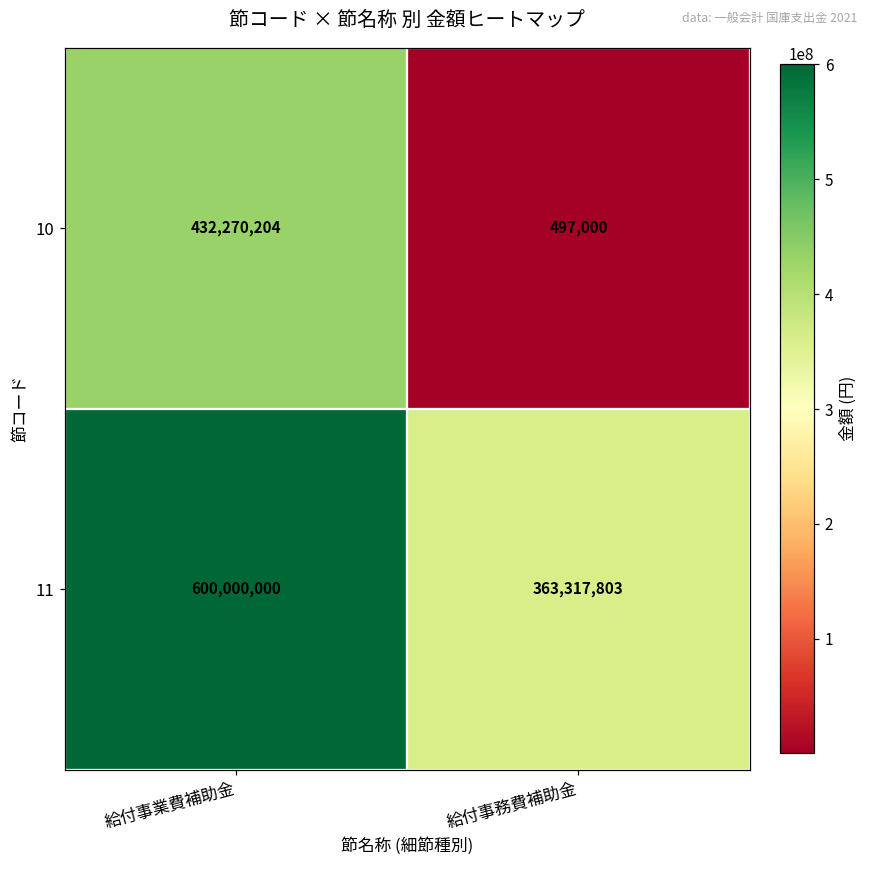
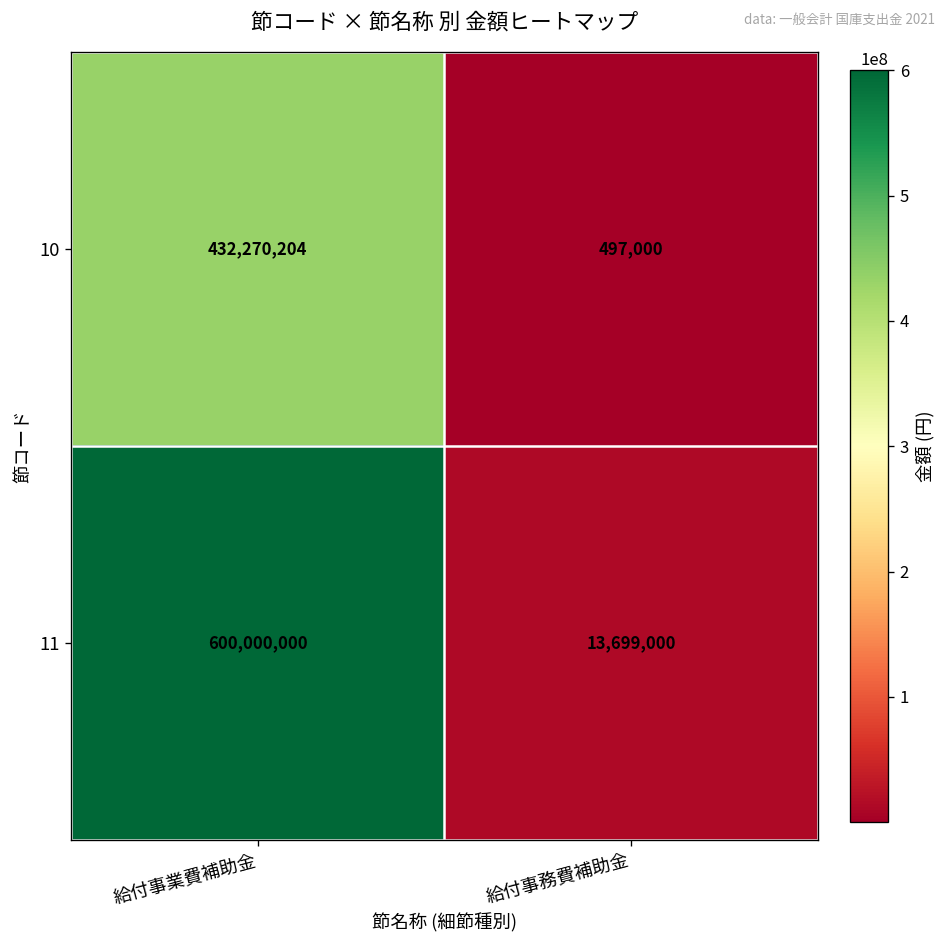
11, 給付事務費補助金: 363,317,803 -> 13,699,000
